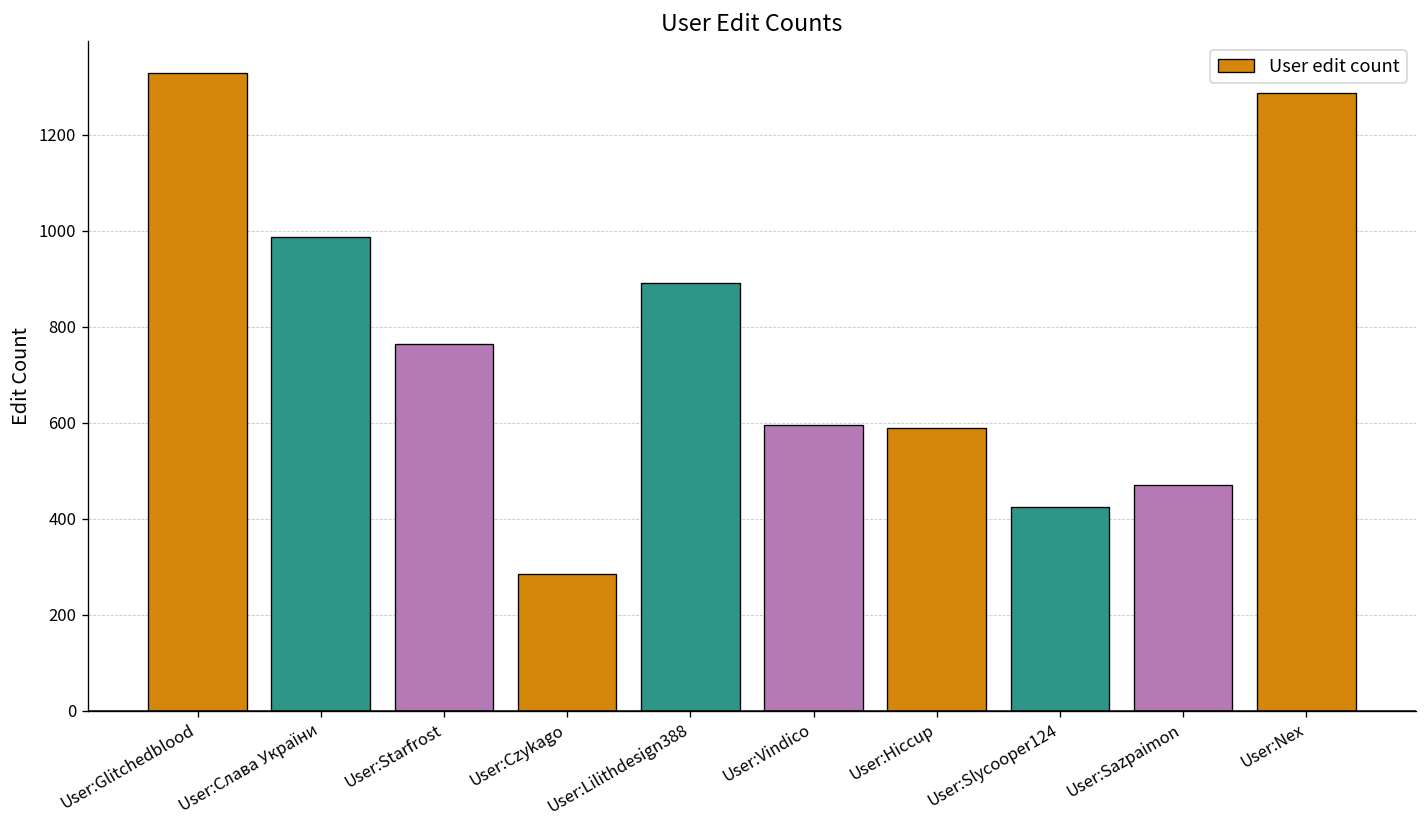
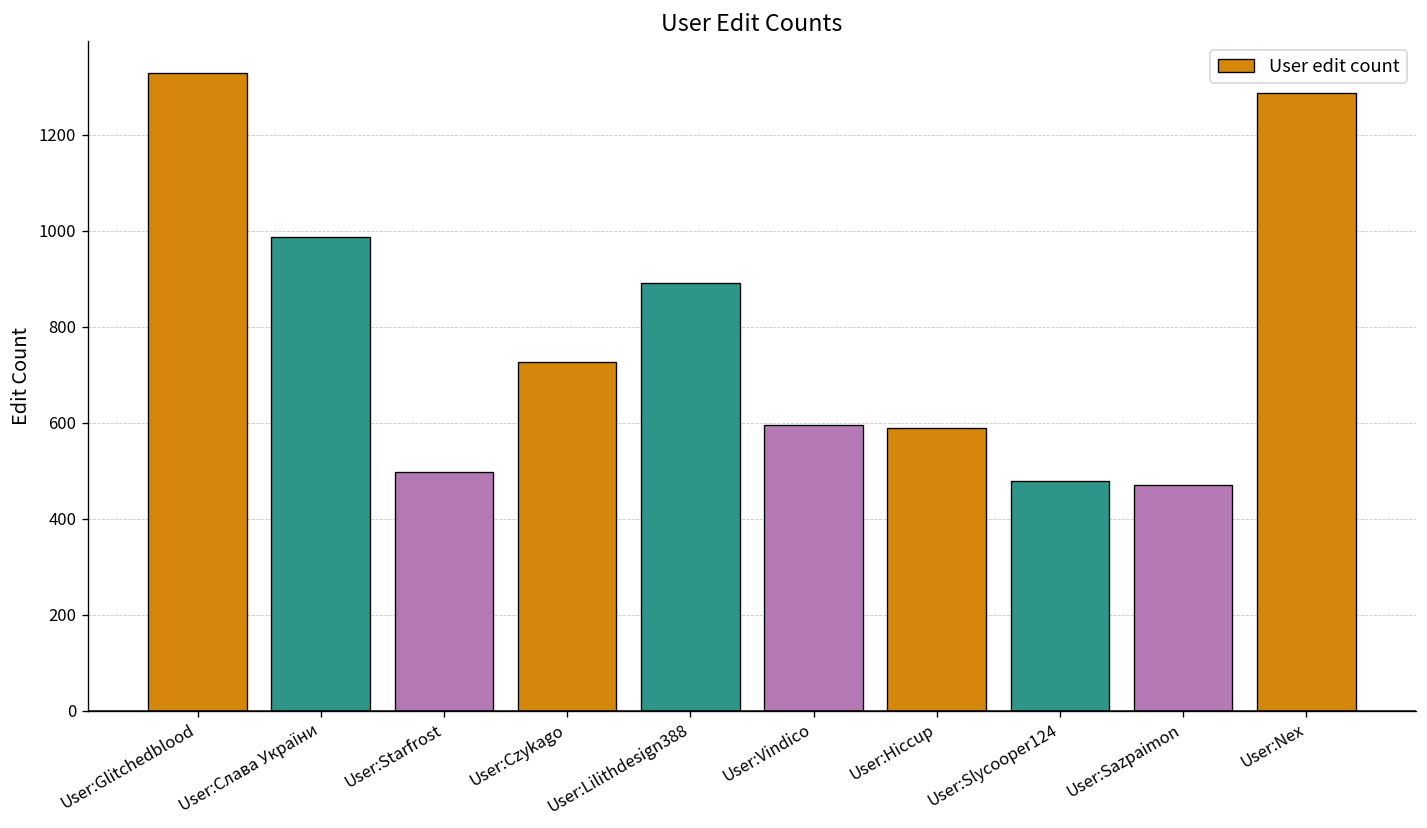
User:Starfrost: 770 -> 500
User:Czykago: 280 -> 730
User:Slycooper124: 430 -> 480
